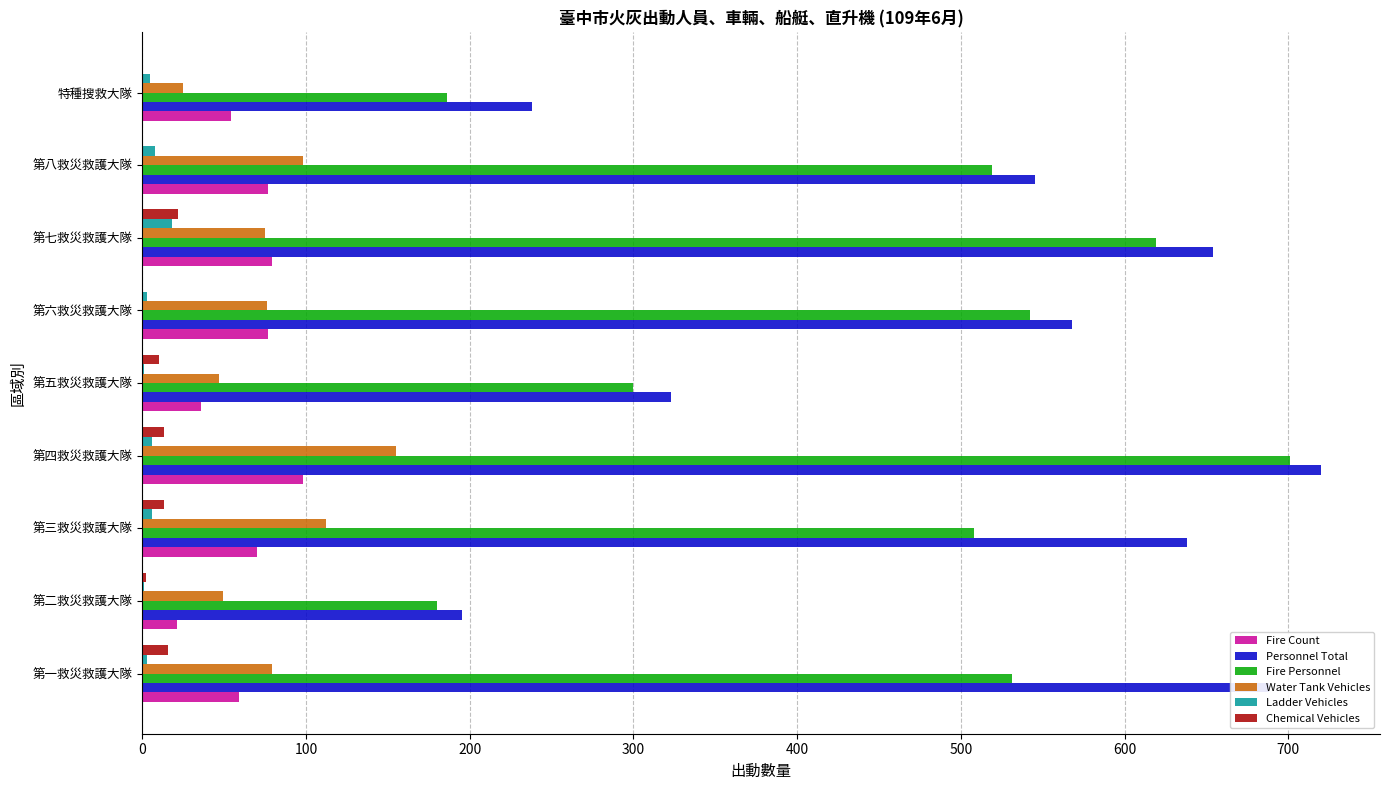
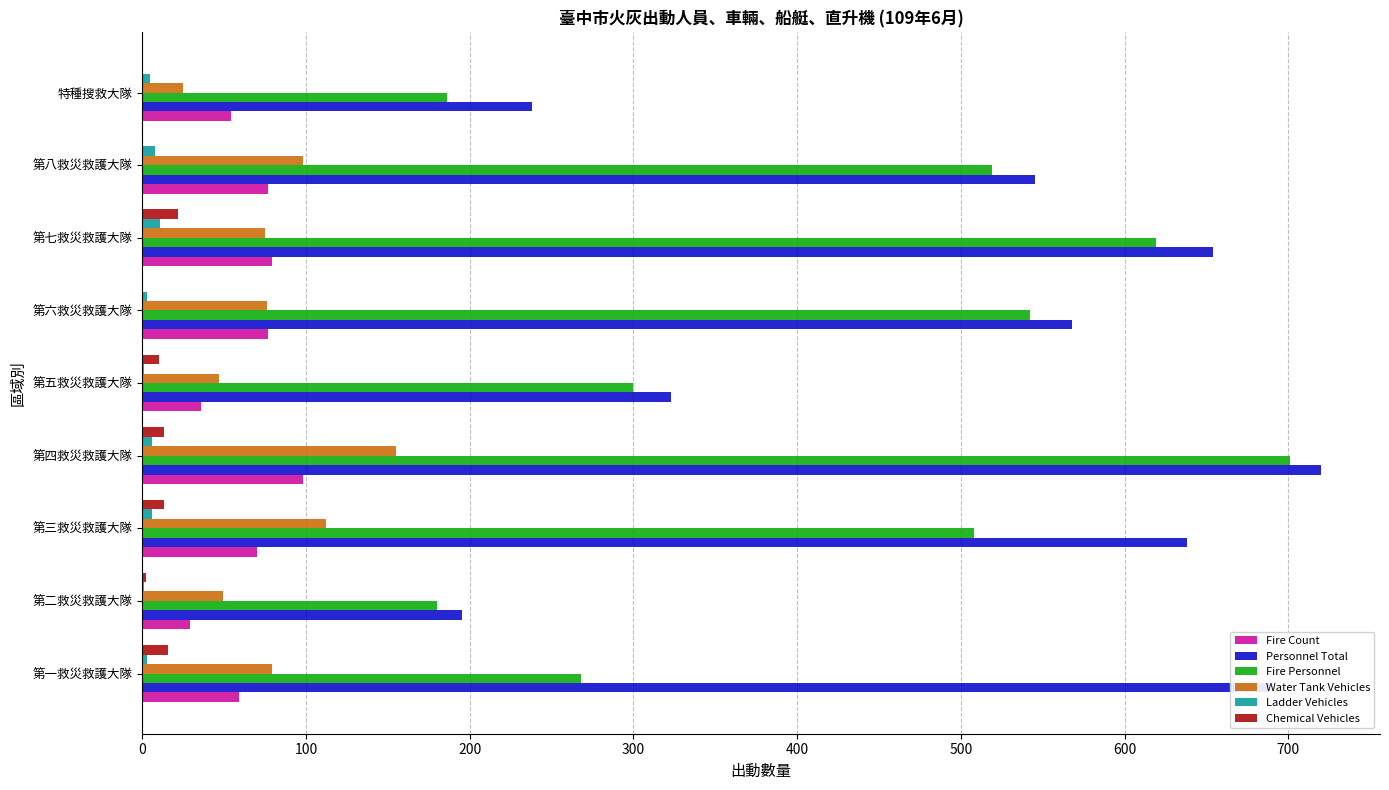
Ladder Vehicles, 第七救災救護大隊: 18 -> 11
Fire Count, 第二救災救護大隊: 21 -> 29
Fire Personnel, 第一救災救護大隊: 531 -> 268
